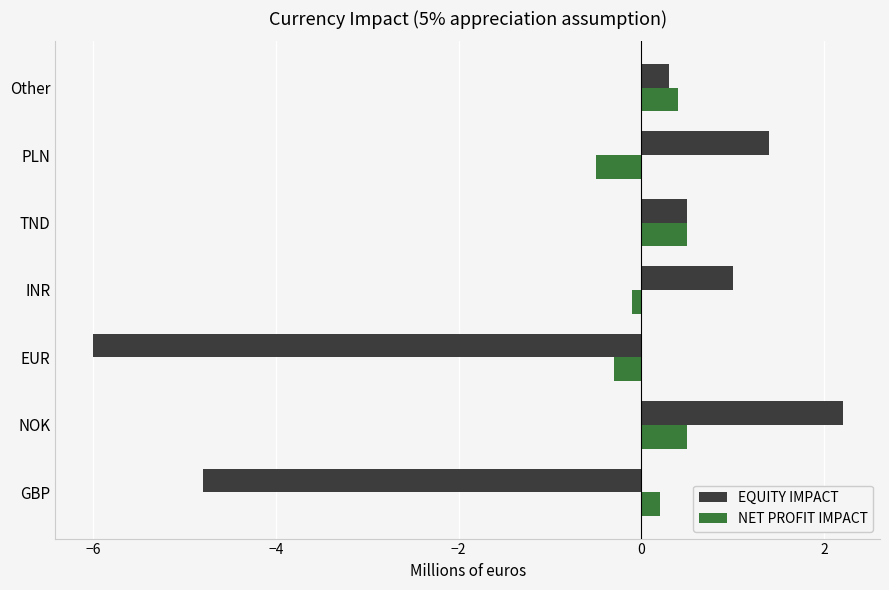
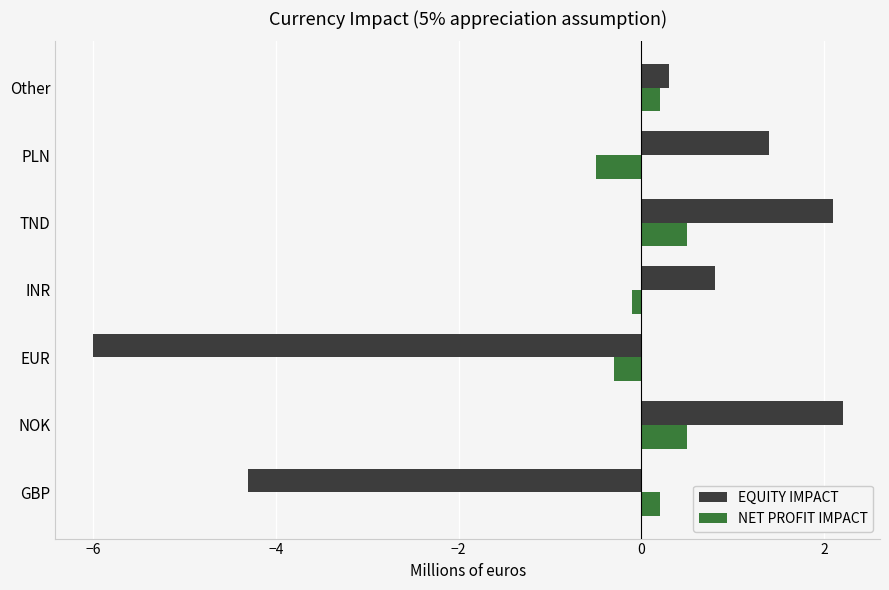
NET PROFIT IMPACT, Other: 0.4 -> 0.2
EQUITY IMPACT, TND: 0.5 -> 2.1
EQUITY IMPACT, INR: 1.0 -> 0.8
EQUITY IMPACT, GBP: -4.8 -> -4.3
